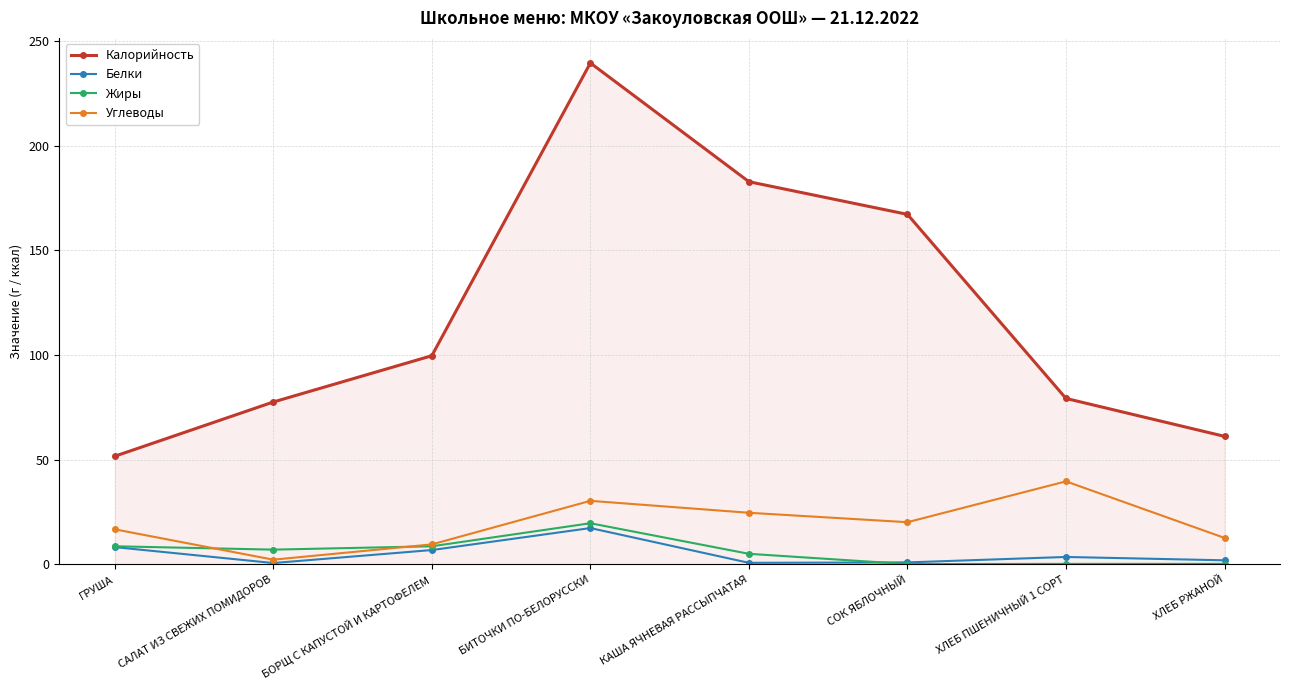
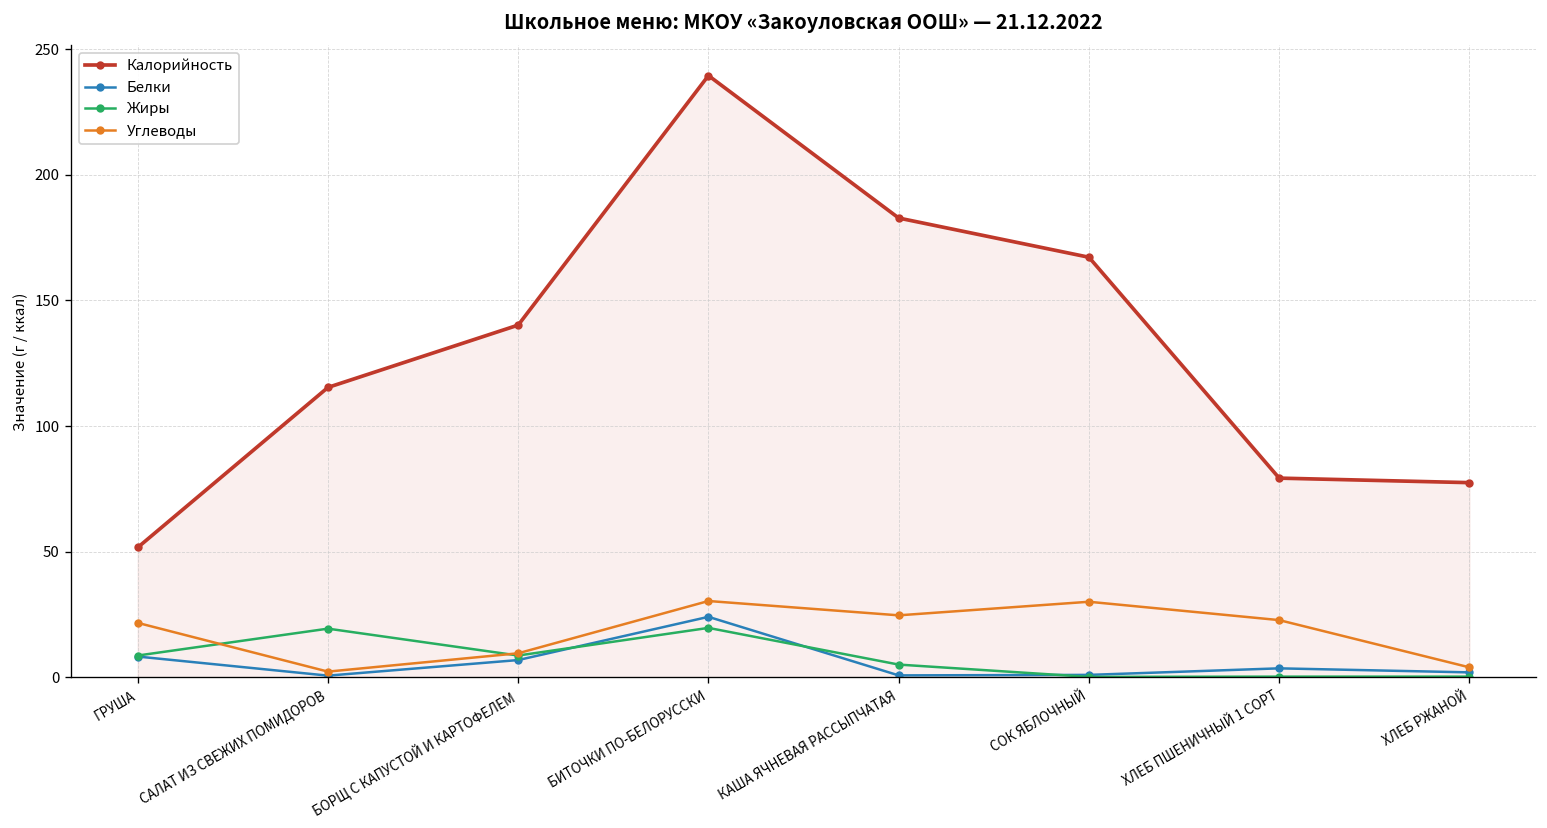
Углеводы, ГРУША: 17 -> 22
Калорийность, САЛАТ ИЗ СВЕЖИХ ПОМИДОРОВ: 78 -> 115
Жиры, САЛАТ ИЗ СВЕЖИХ ПОМИДОРОВ: 7 -> 19
Калорийность, БОРЩ С КАПУСТОЙ И КАРТОФЕЛЕМ: 100 -> 140
Белки, БИТОЧКИ ПО-БЕЛОРУССКИ: 17 -> 24
Углеводы, СОК ЯБЛОЧНЫЙ: 20 -> 30
Углеводы, ХЛЕБ ПШЕНИЧНЫЙ 1 СОРТ: 40 -> 23
Калорийность, ХЛЕБ РЖАНОЙ: 61 -> 78
Углеводы, ХЛЕБ РЖАНОЙ: 13 -> 4
